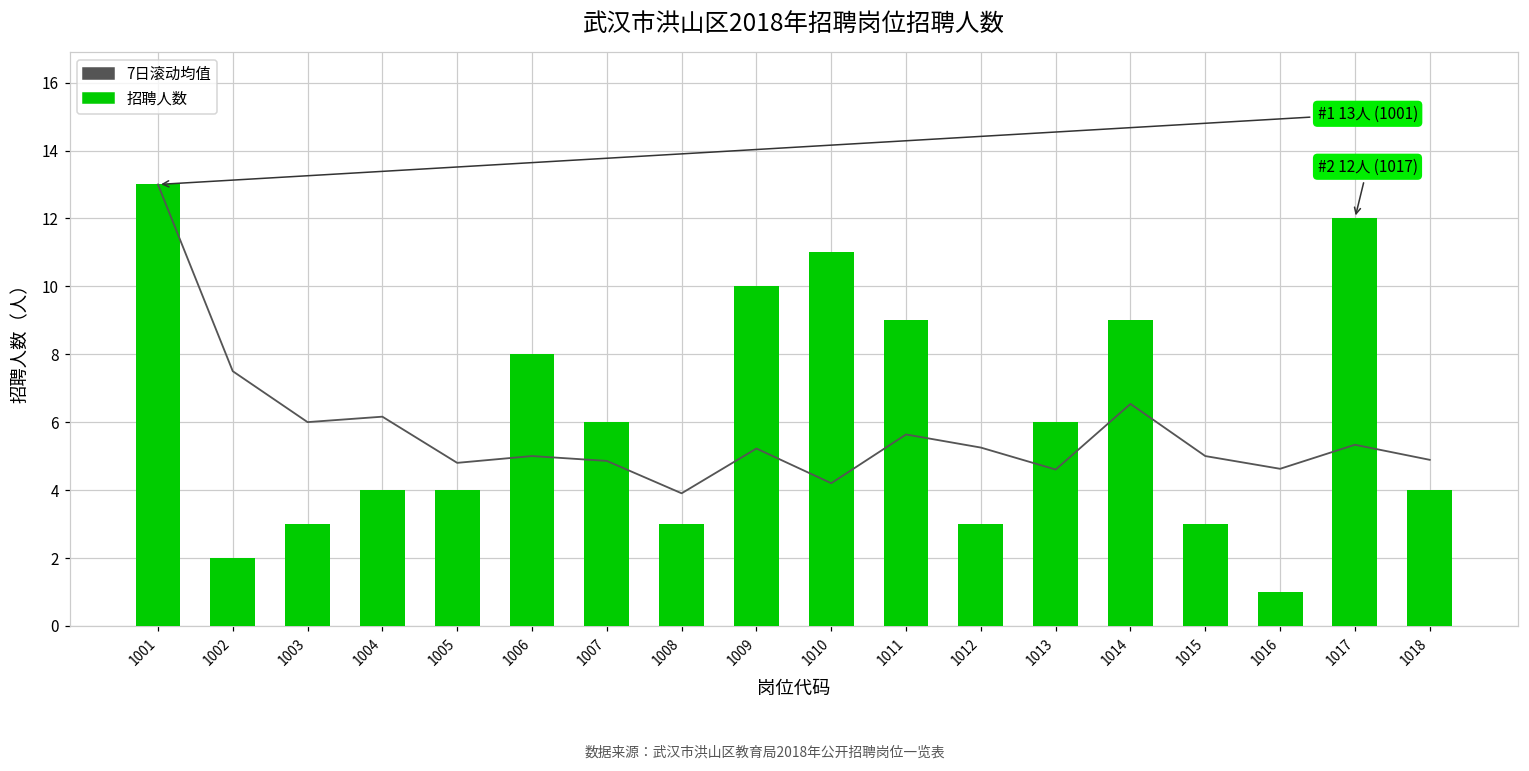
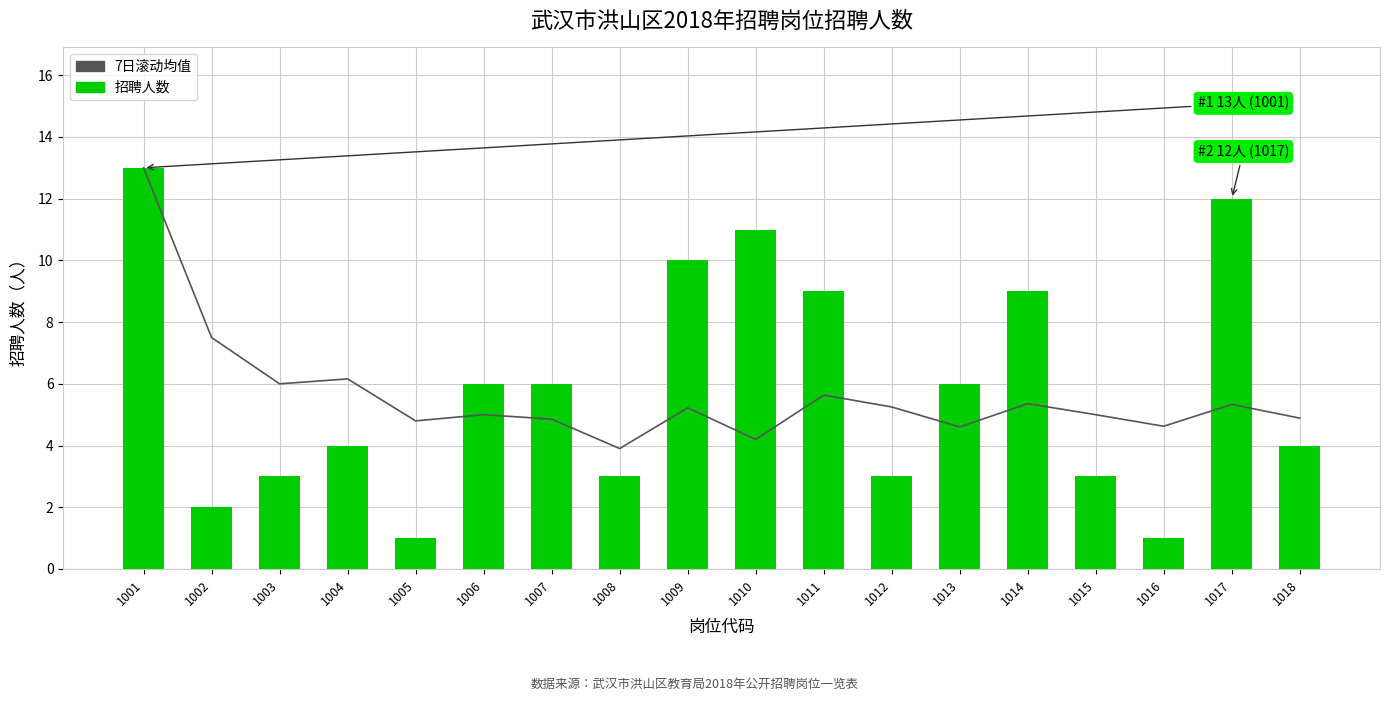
招聘人数, 1005: 4 -> 1
招聘人数, 1006: 8 -> 6
7日滚动均值, 1014: 6.5 -> 5.4
